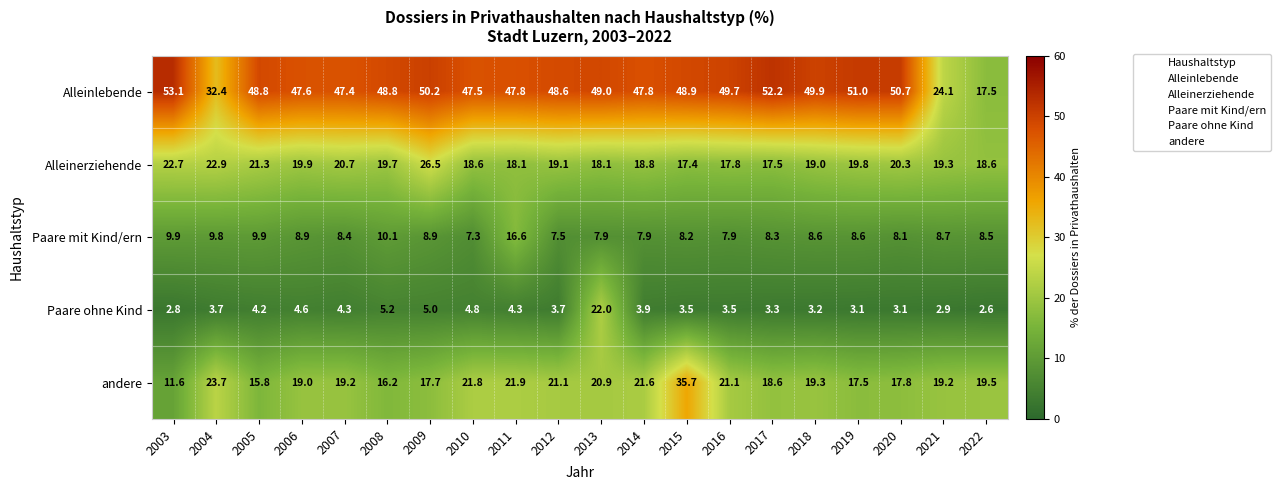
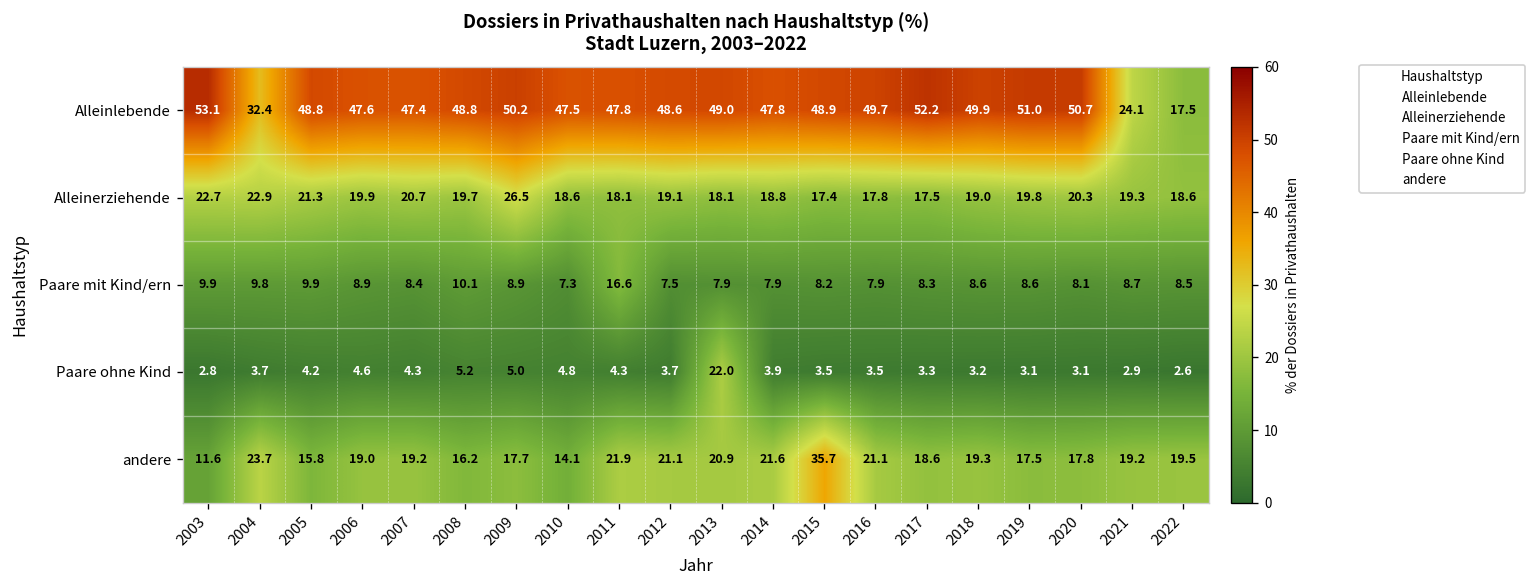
andere, 2010: 21.8 -> 14.1
